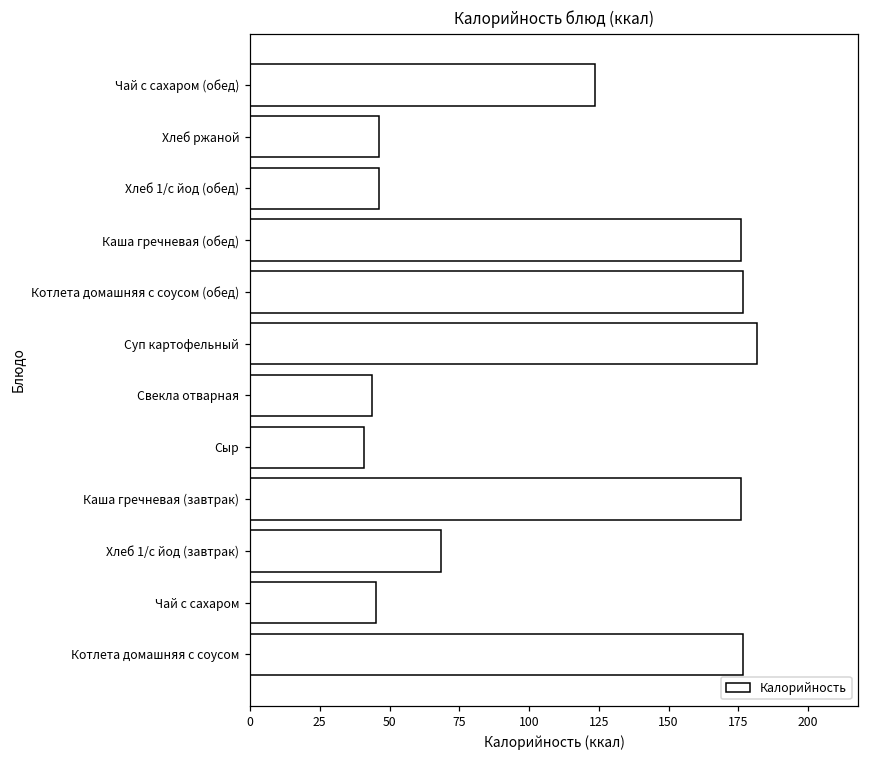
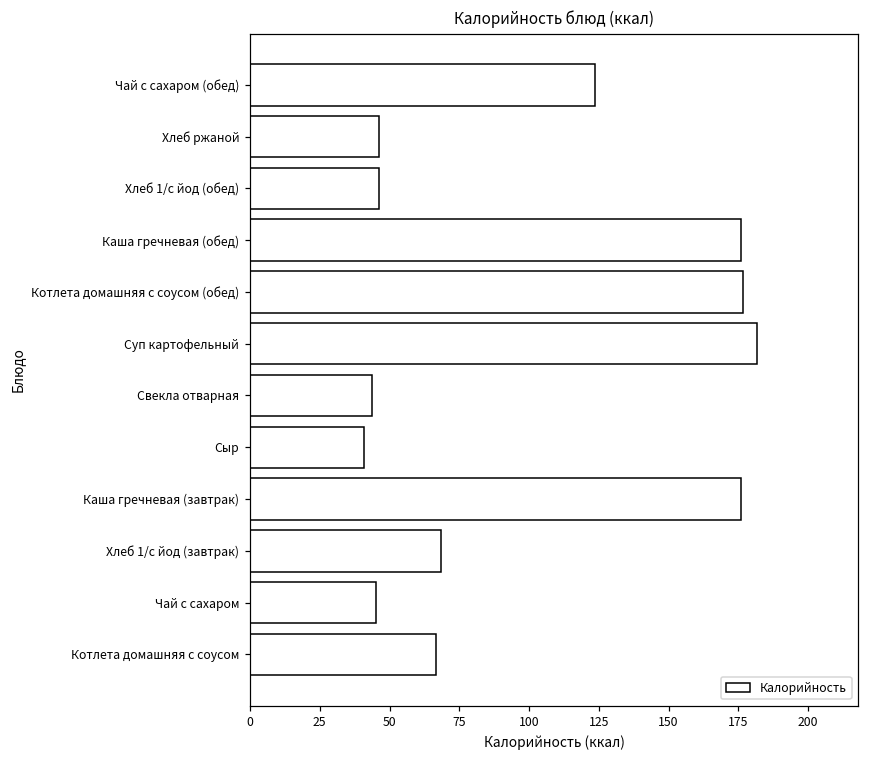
Котлета домашняя с соусом: 177 -> 67
